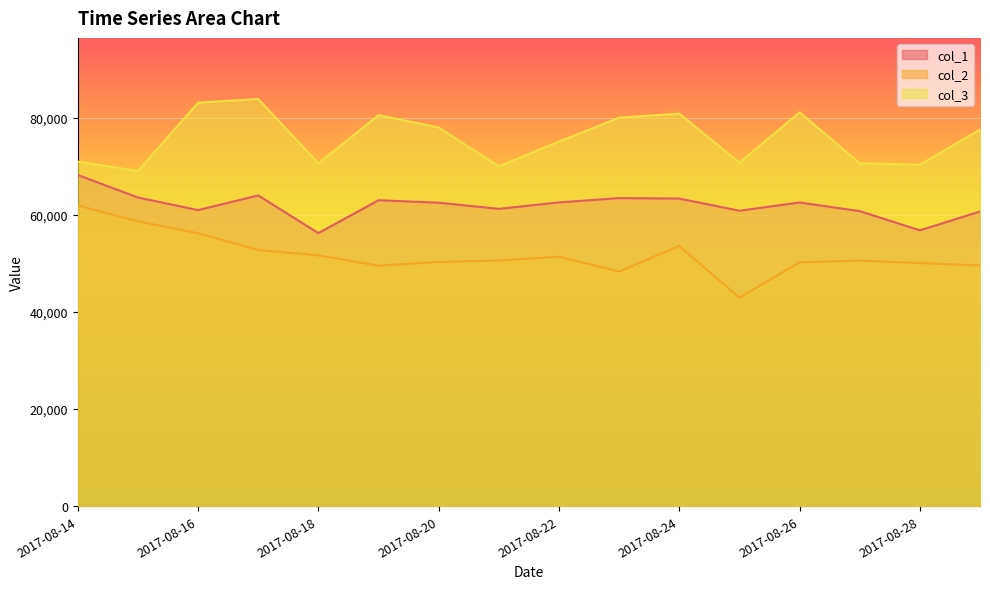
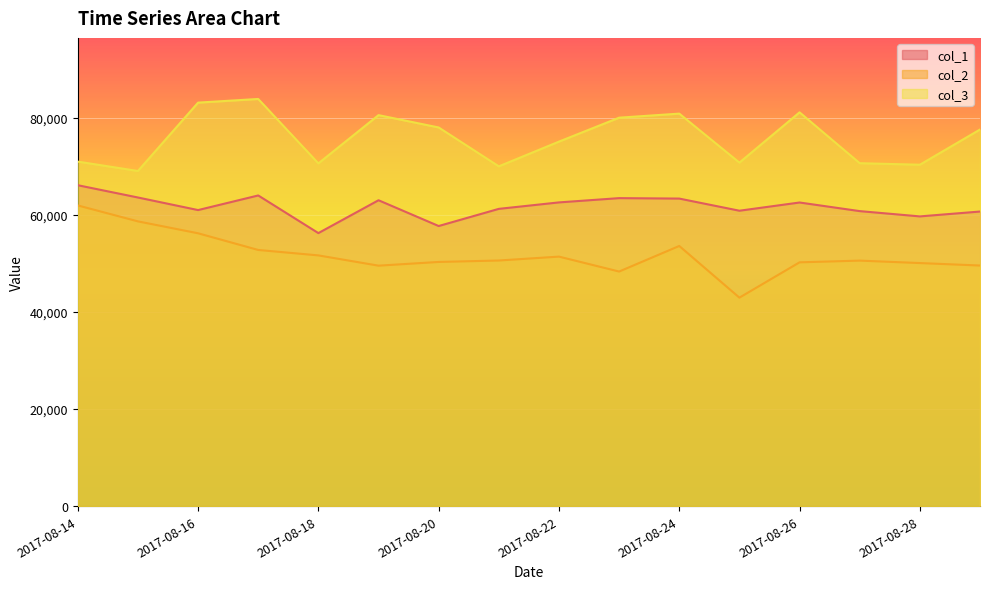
col_1, 2017-08-14: 68,000 -> 66,000
col_1, 2017-08-20: 63,000 -> 58,000
col_1, 2017-08-28: 57,000 -> 60,000
